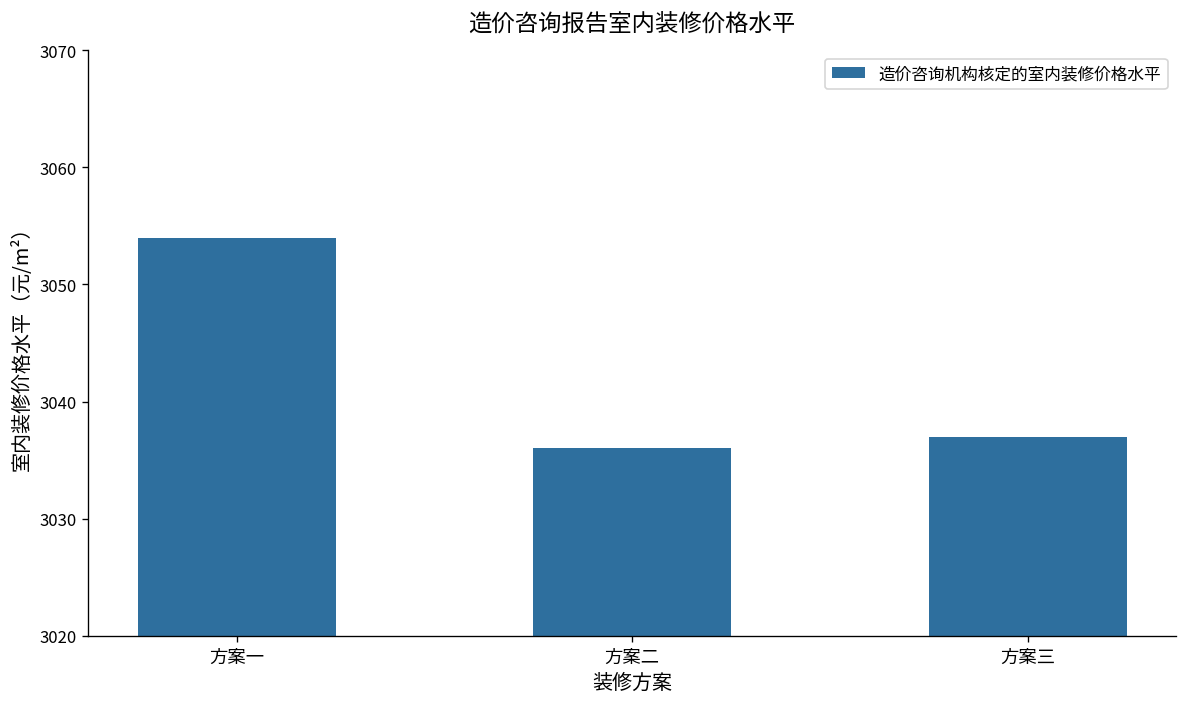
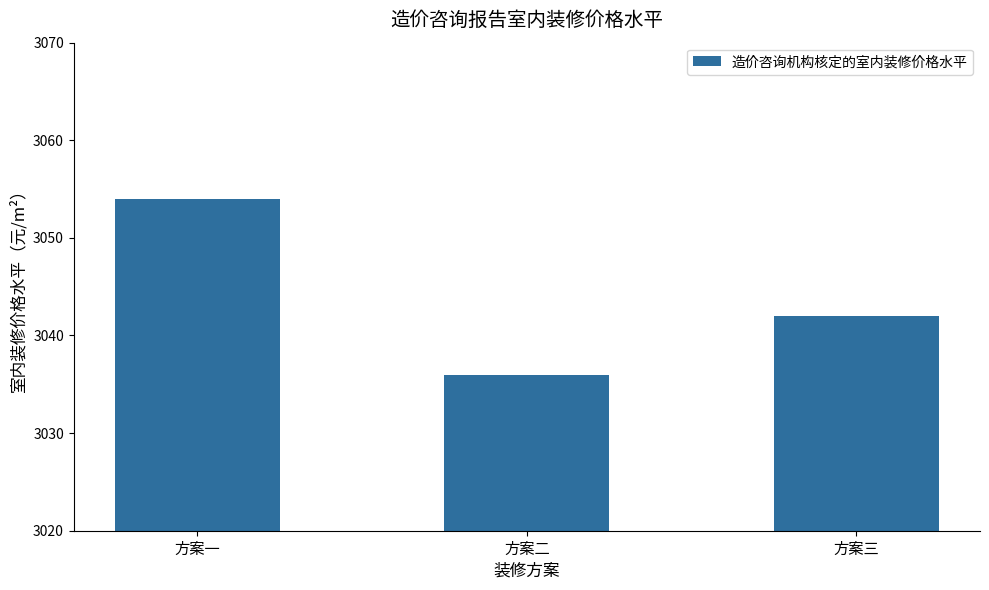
方案三: 3037 -> 3042
